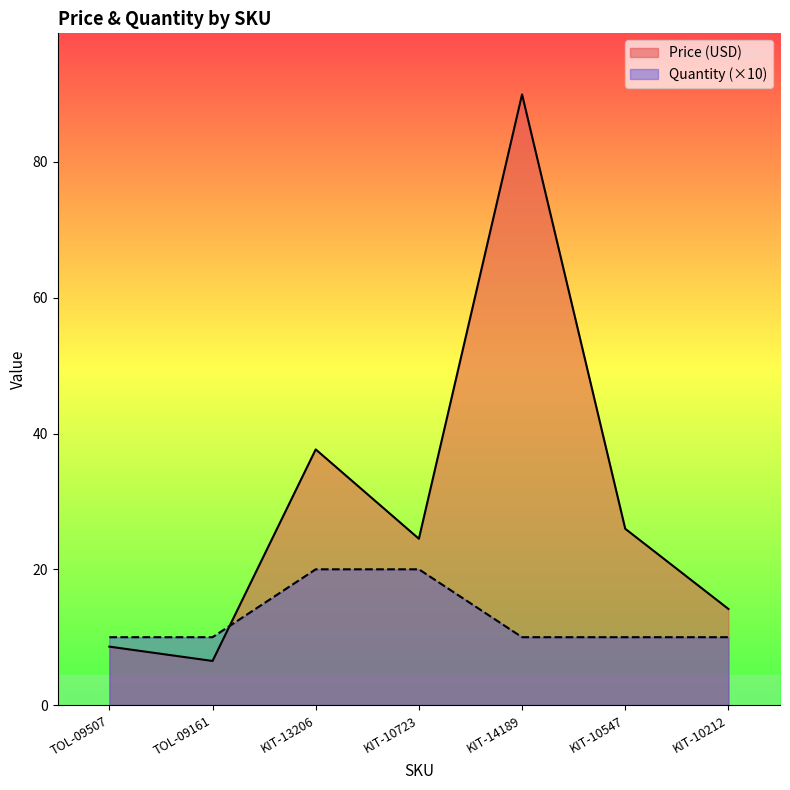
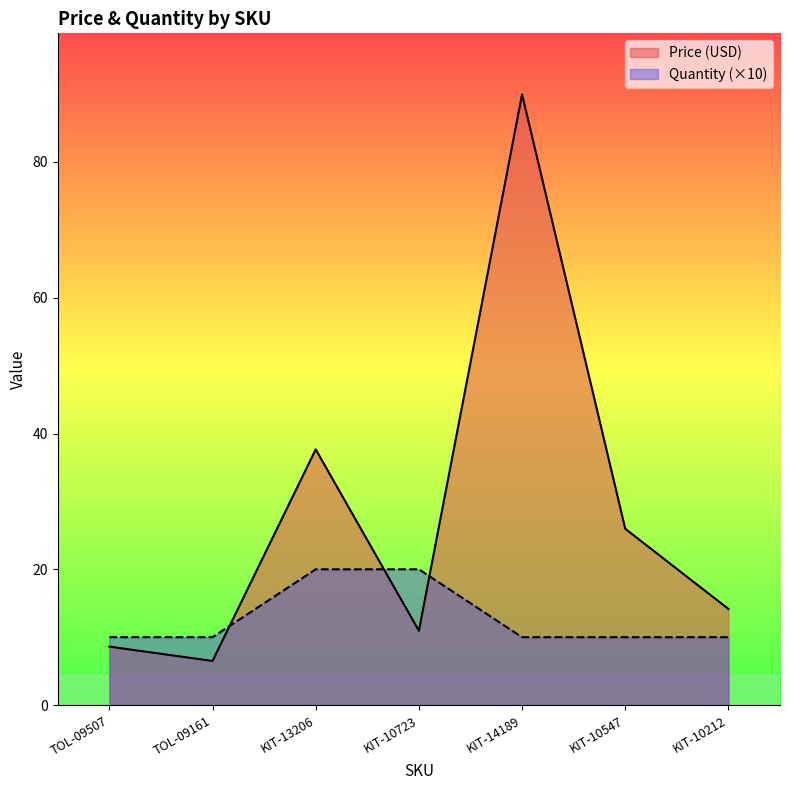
Price (USD), KIT-10723: 25 -> 11
